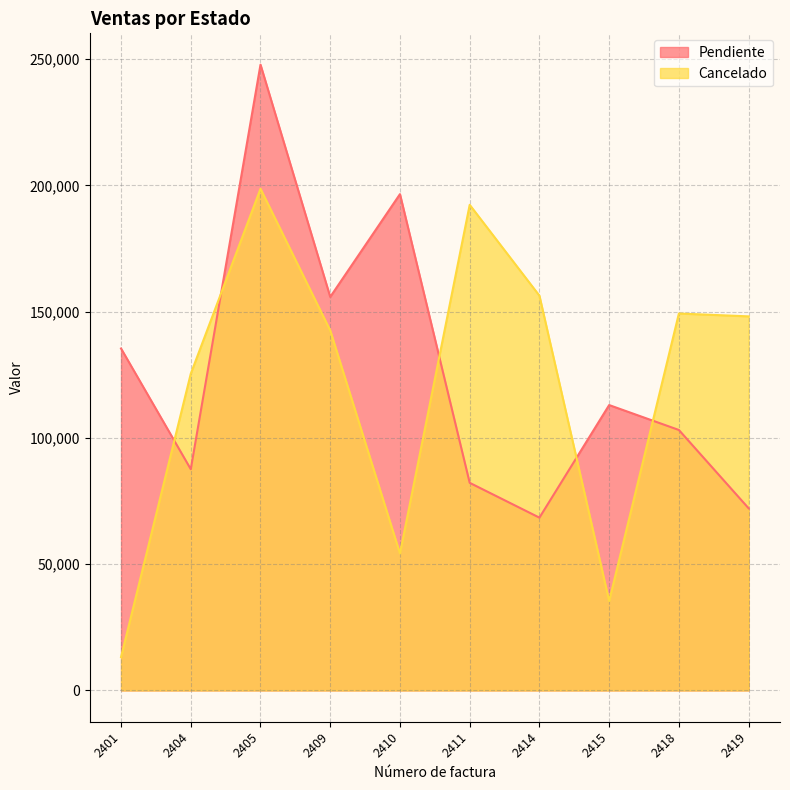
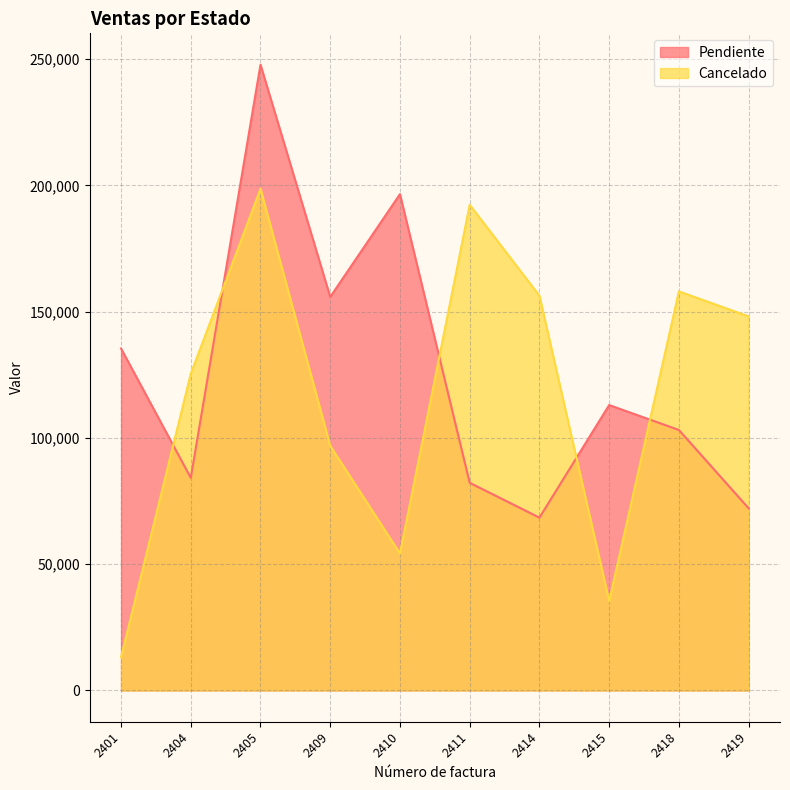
Pendiente, 2404: 88,000 -> 84,000
Cancelado, 2409: 143,000 -> 97,000
Cancelado, 2418: 149,000 -> 158,000
